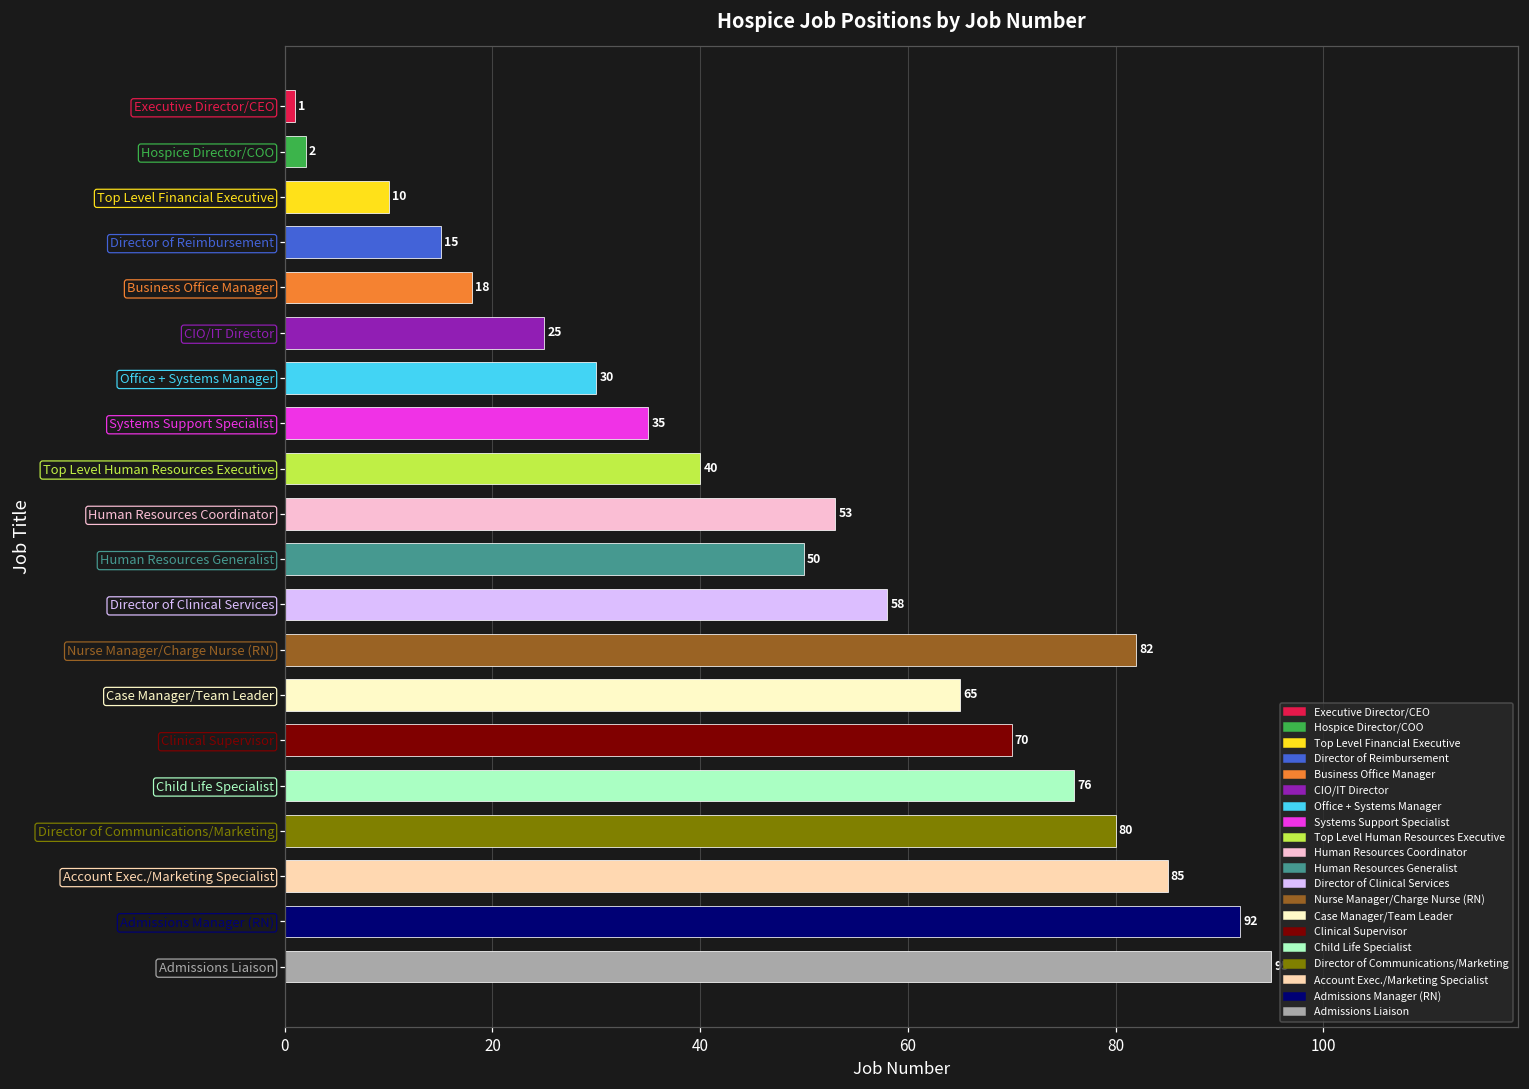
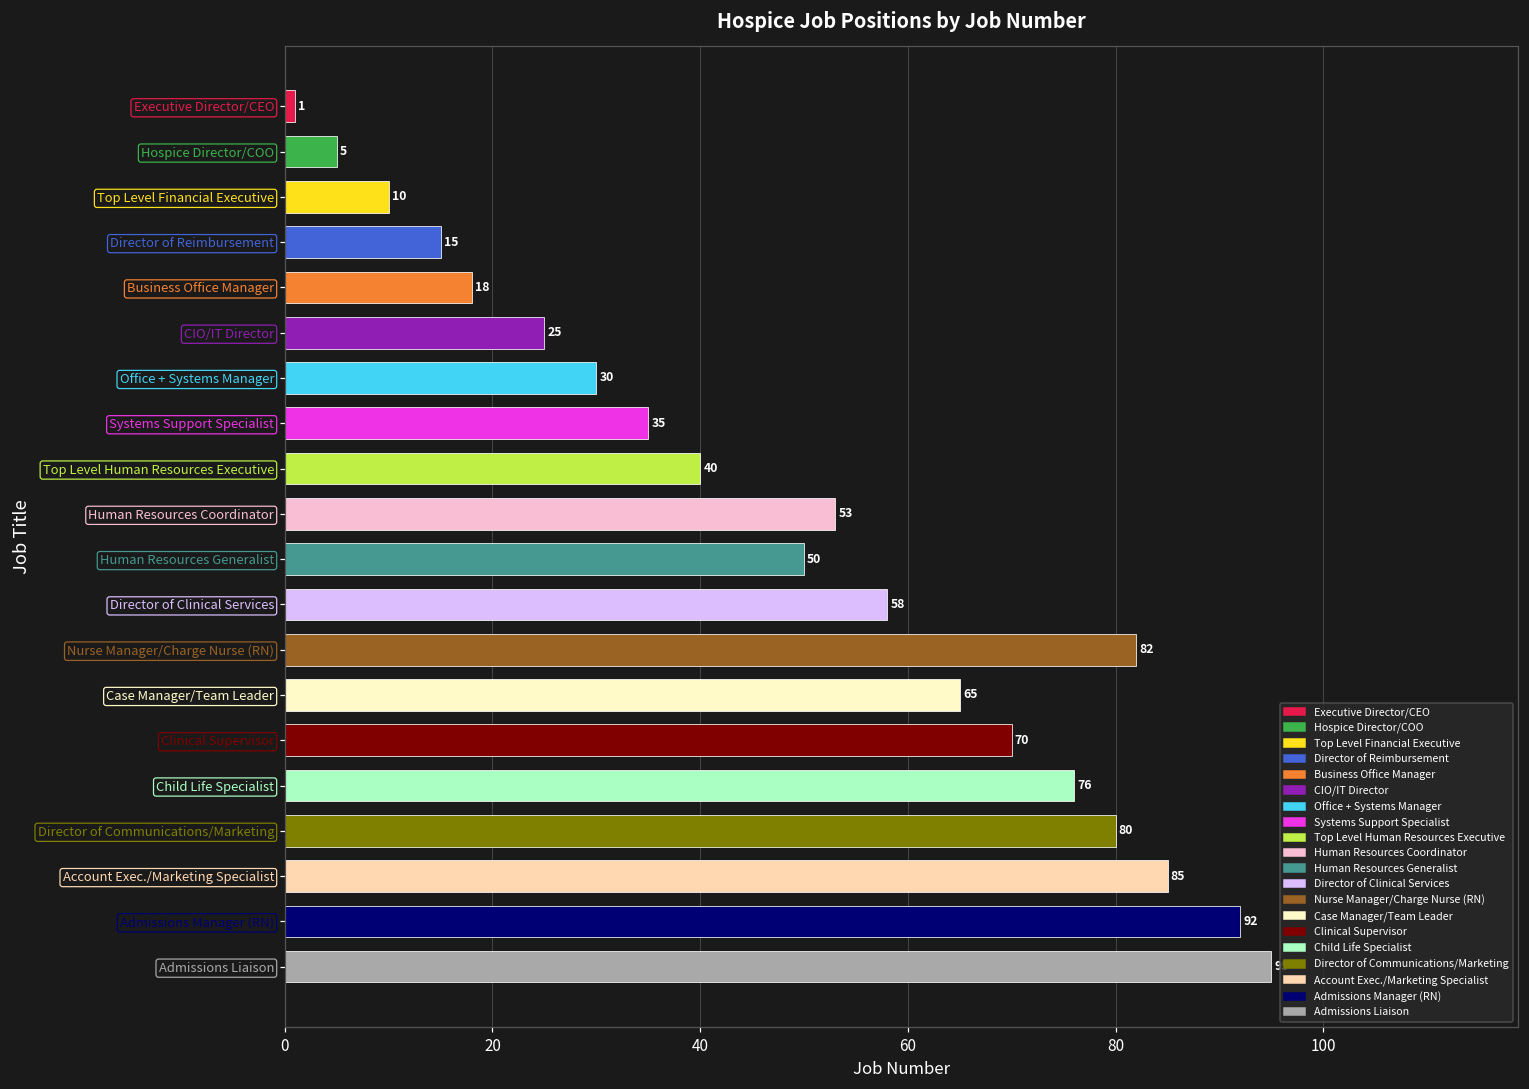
Hospice Director/COO: 2 -> 5
